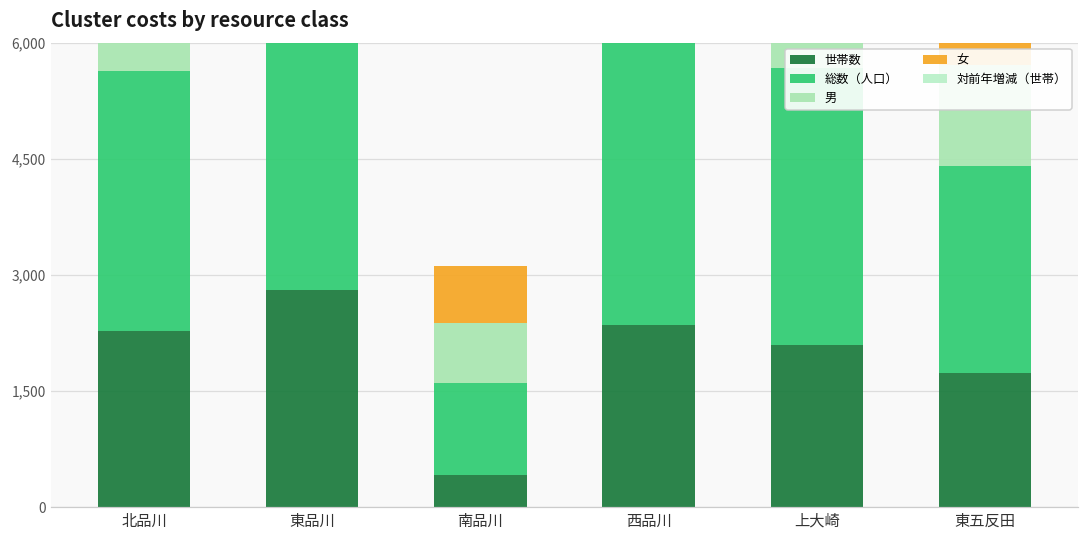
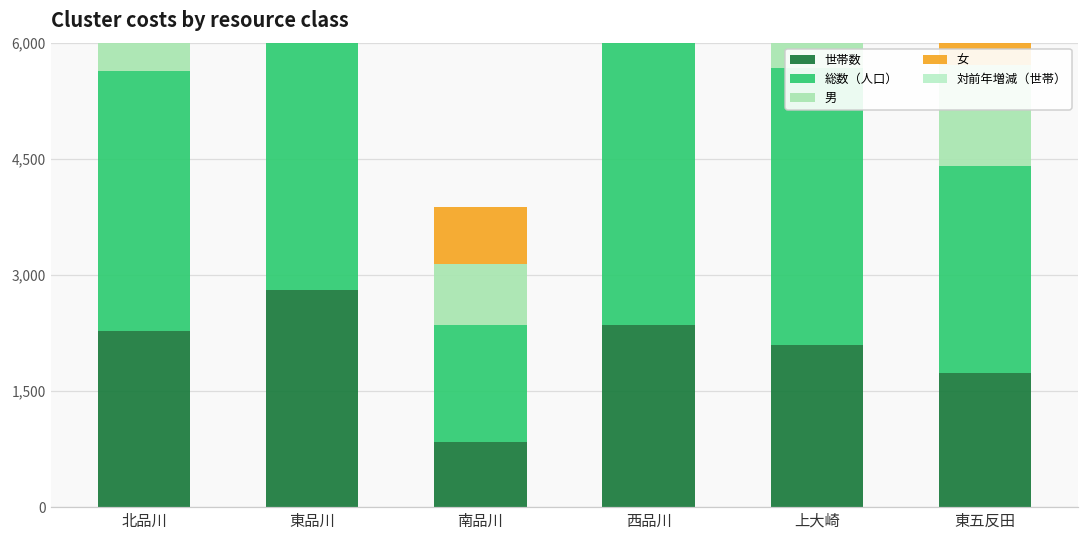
世帯数, 南品川: 400 -> 800
総数（人口）, 南品川: 1,200 -> 1,500
